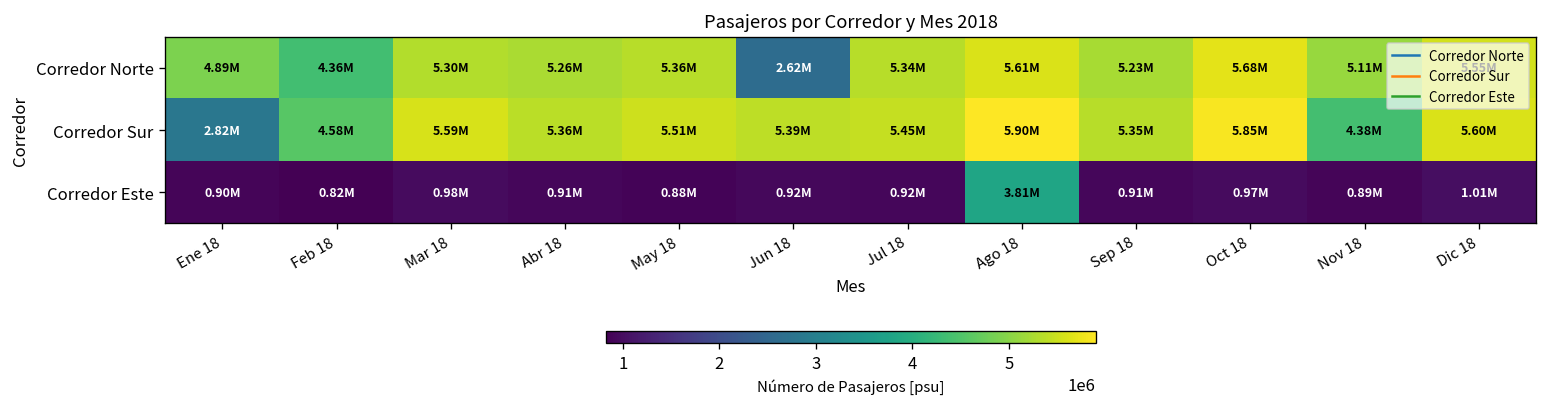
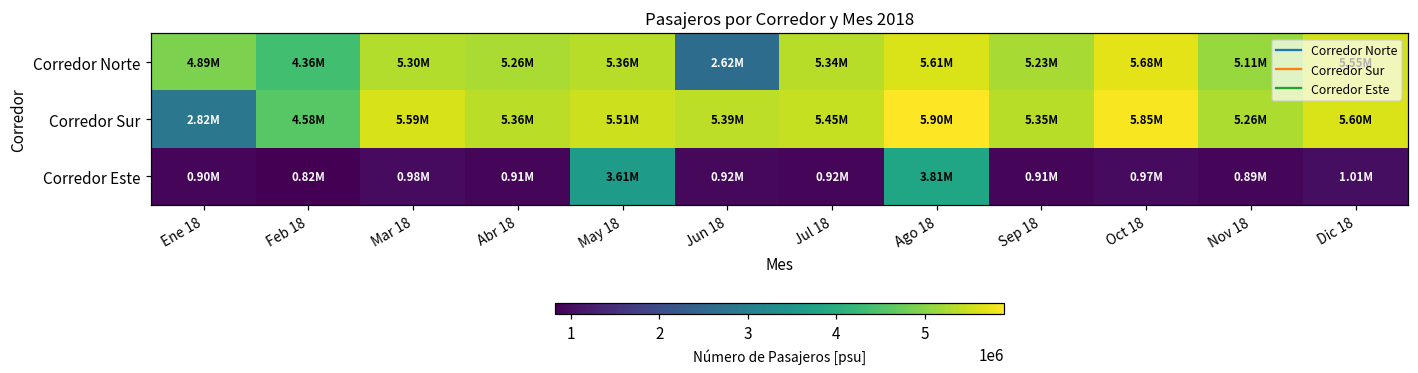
Corredor Sur, Nov 18: 4.38M -> 5.26M
Corredor Este, May 18: 0.88M -> 3.61M
